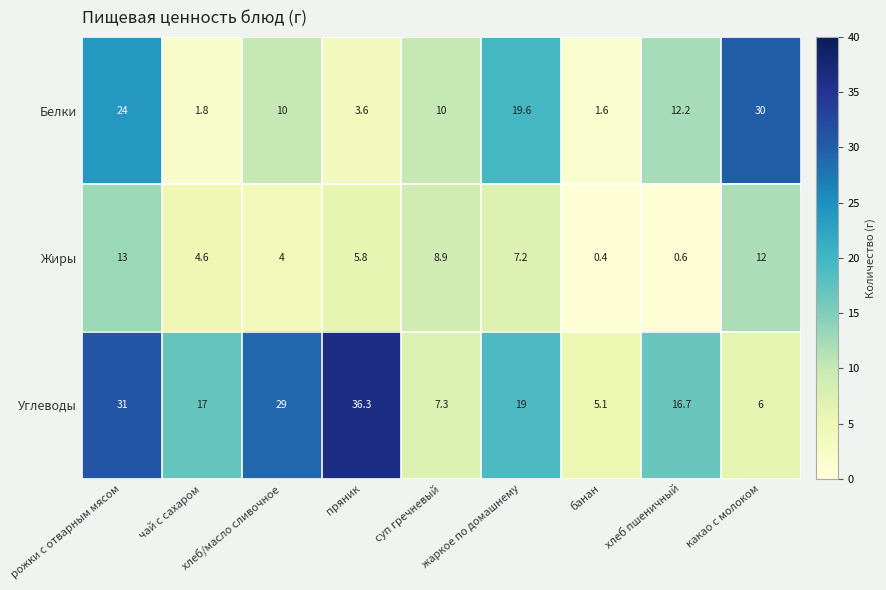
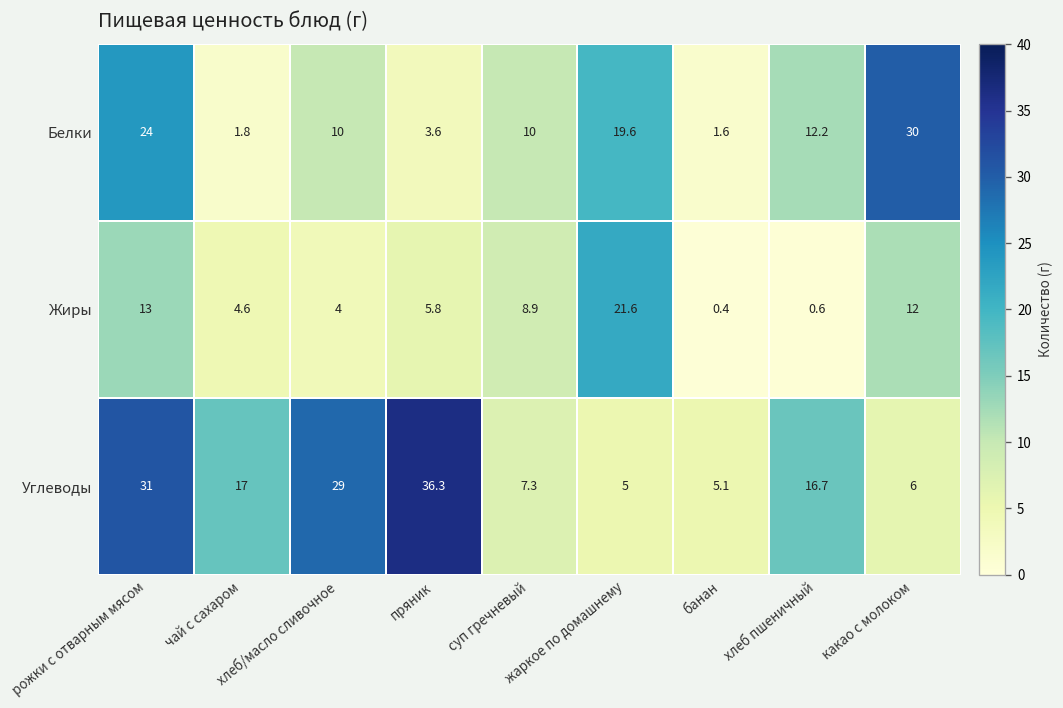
Жиры, жаркое по домашнему: 7.2 -> 21.6
Углеводы, жаркое по домашнему: 19 -> 5
